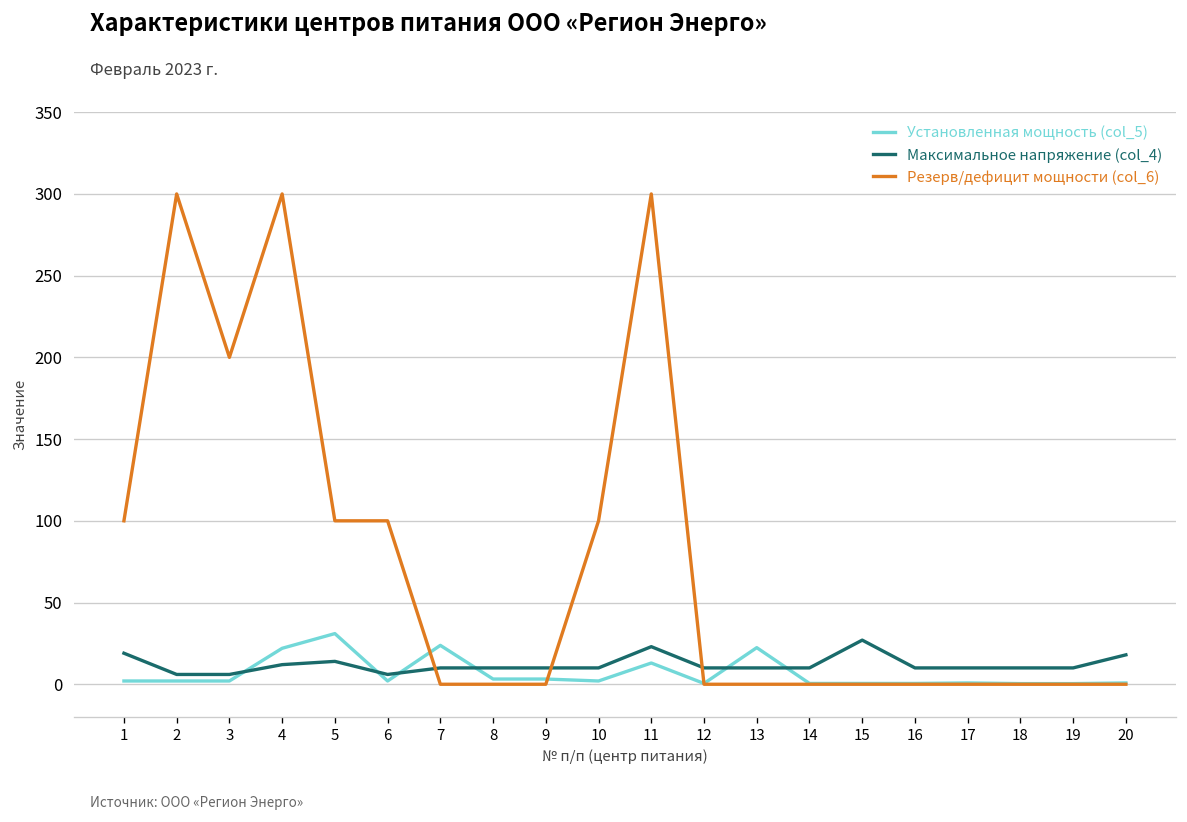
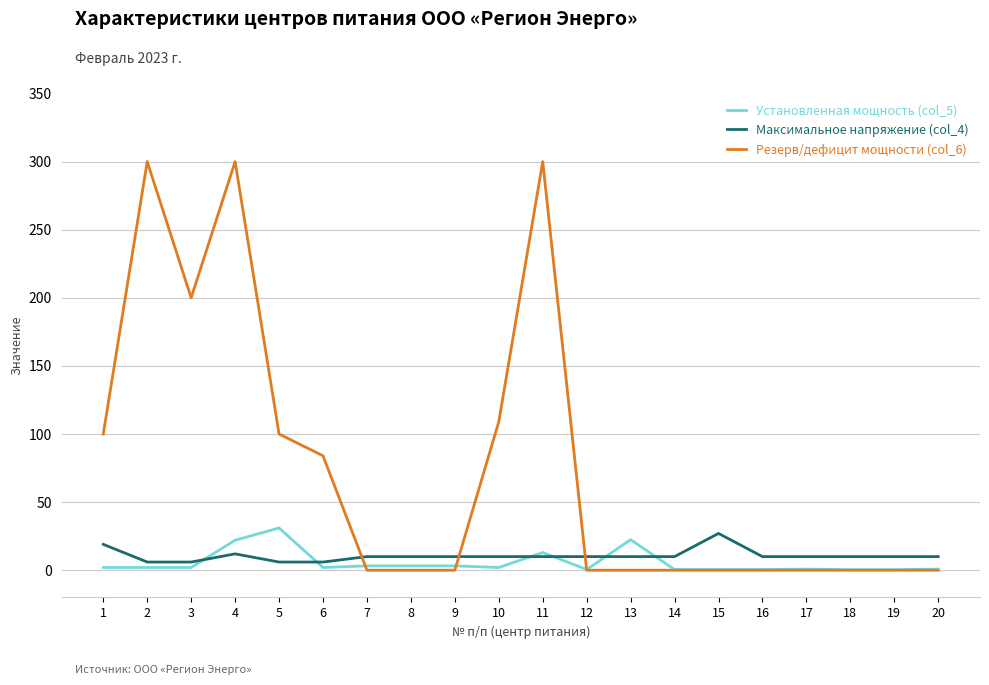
Максимальное напряжение (col_4), 5: 14 -> 6
Резерв/дефицит мощности (col_6), 6: 100 -> 84
Установленная мощность (col_5), 7: 24 -> 3
Резерв/дефицит мощности (col_6), 10: 100 -> 109
Максимальное напряжение (col_4), 11: 23 -> 10
Максимальное напряжение (col_4), 20: 18 -> 10
